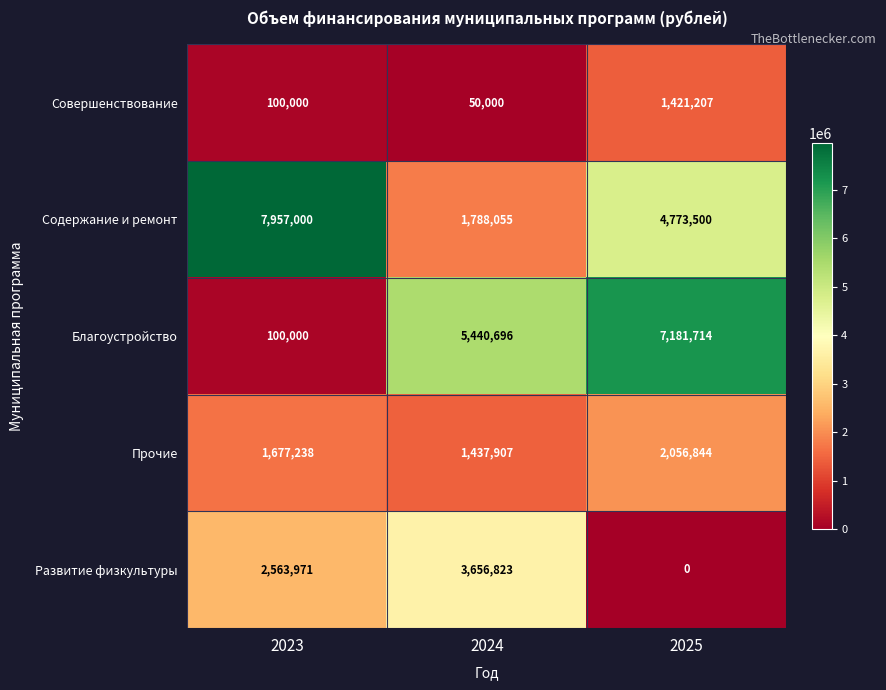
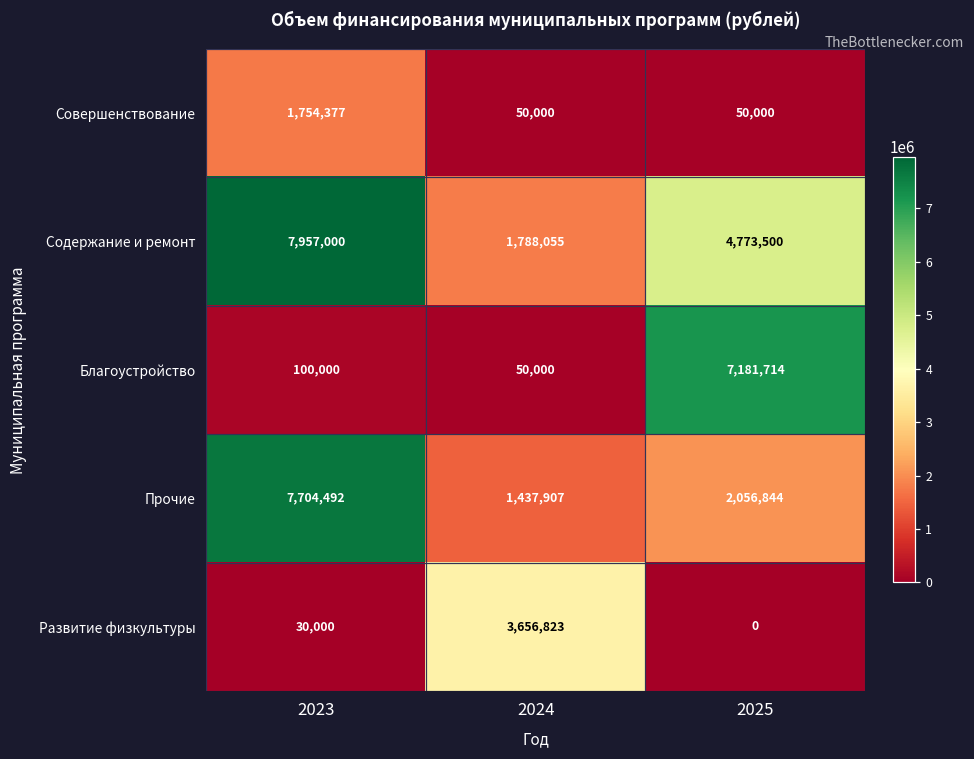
Совершенствование, 2023: 100,000 -> 1,754,377
Совершенствование, 2025: 1,421,207 -> 50,000
Благоустройство, 2024: 5,440,696 -> 50,000
Прочие, 2023: 1,677,238 -> 7,704,492
Развитие физкультуры, 2023: 2,563,971 -> 30,000
